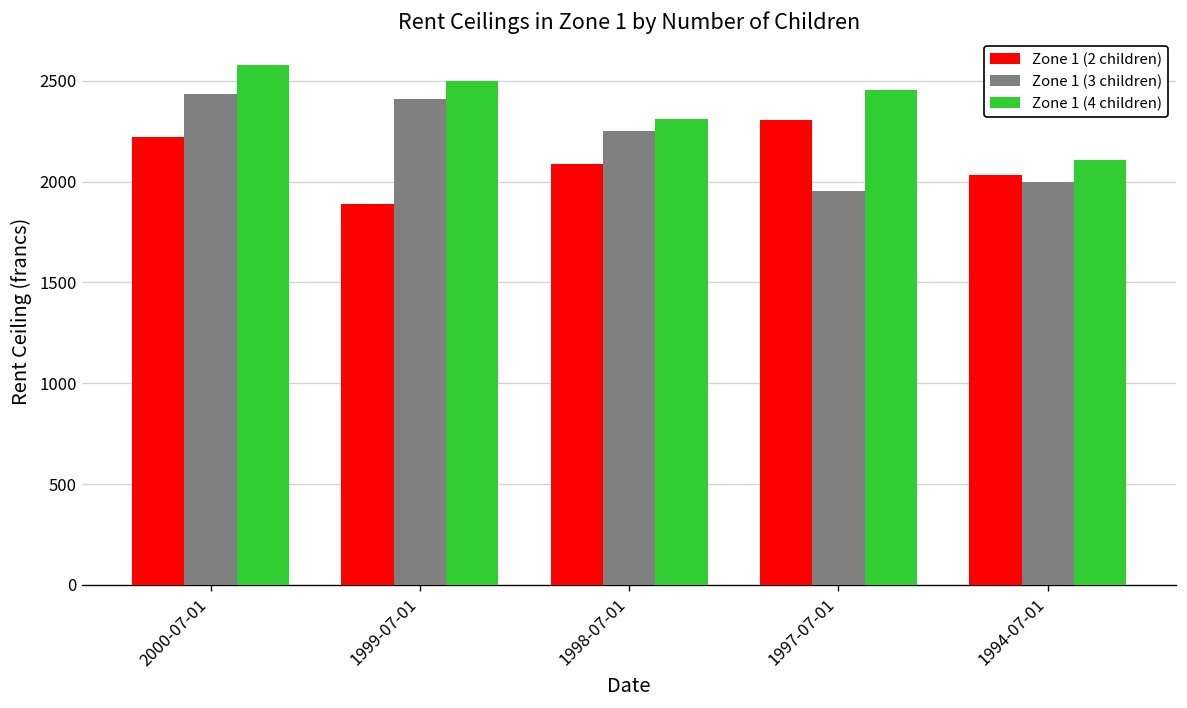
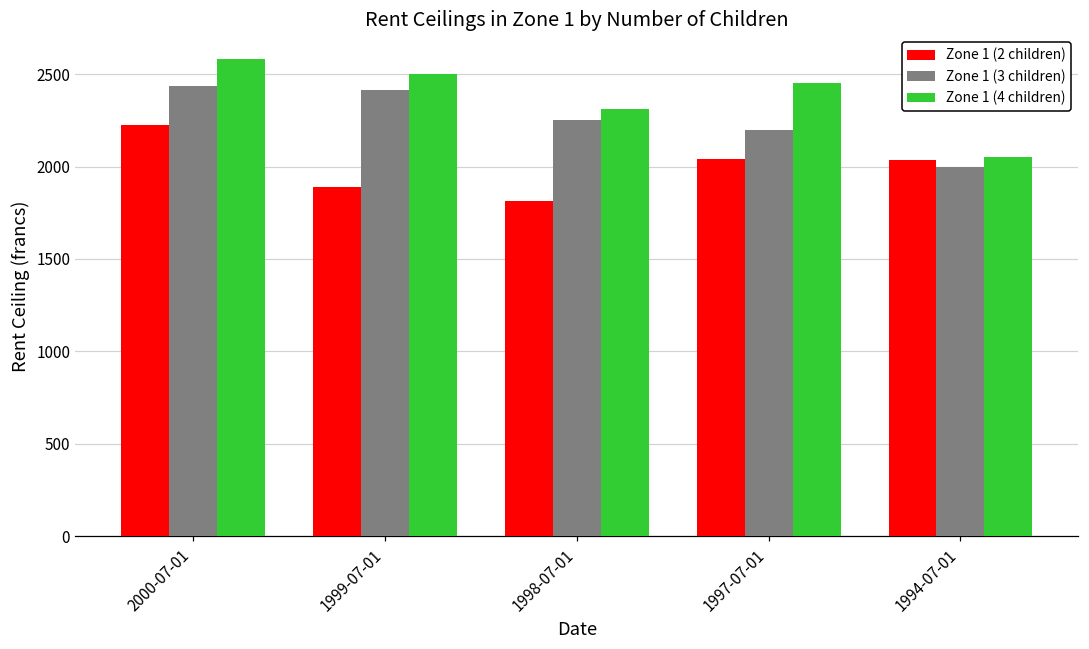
Zone 1 (2 children), 1998-07-01: 2090 -> 1810
Zone 1 (2 children), 1997-07-01: 2310 -> 2040
Zone 1 (3 children), 1997-07-01: 1950 -> 2200
Zone 1 (4 children), 1994-07-01: 2110 -> 2050
